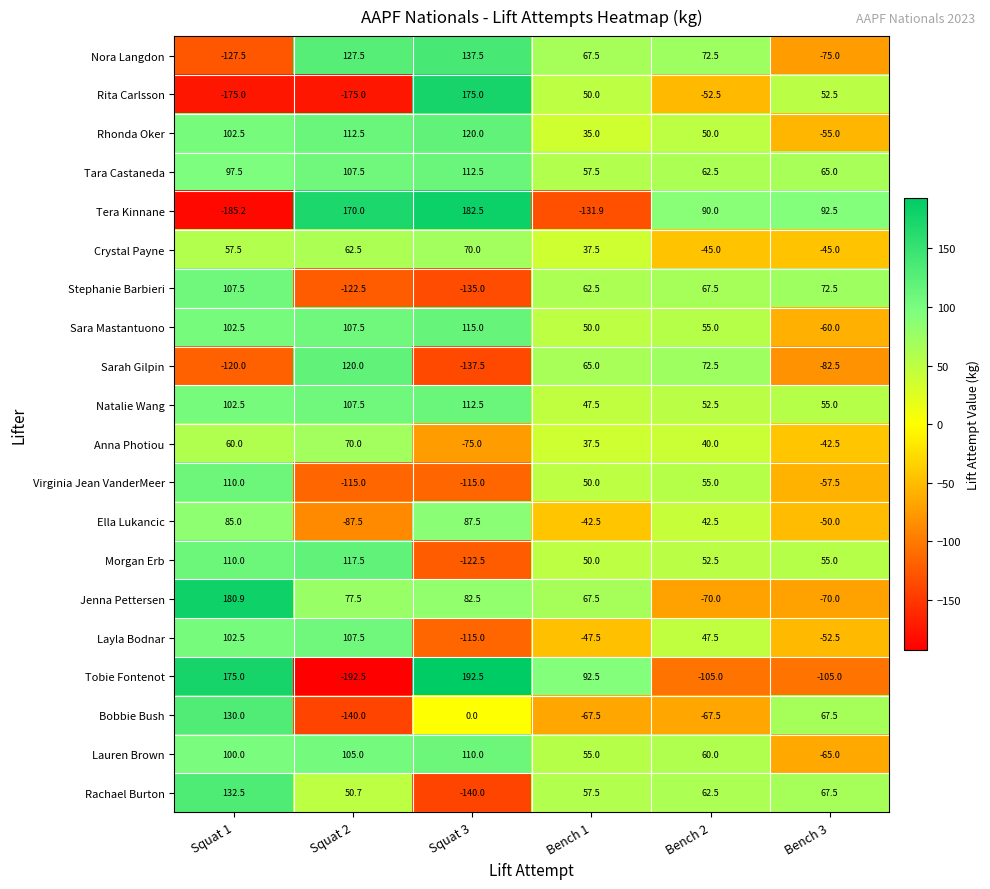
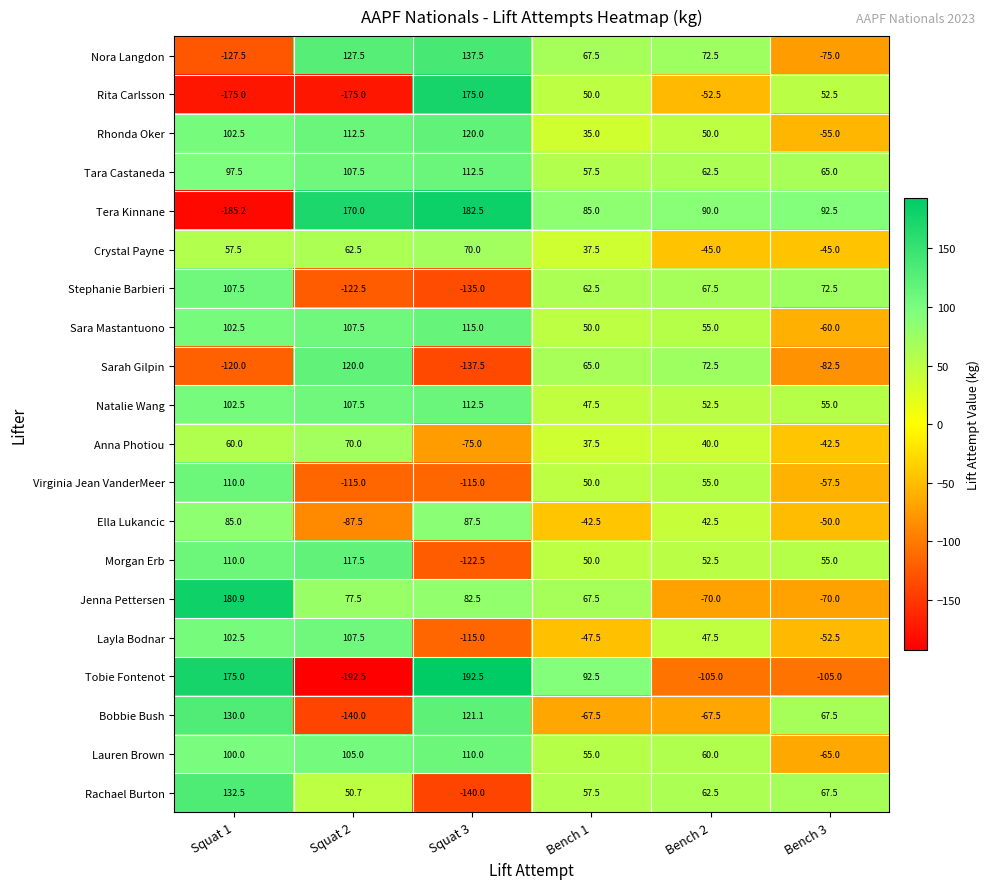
Tera Kinnane, Bench 1: -131.9 -> 85.0
Bobbie Bush, Squat 3: 0.0 -> 121.1
